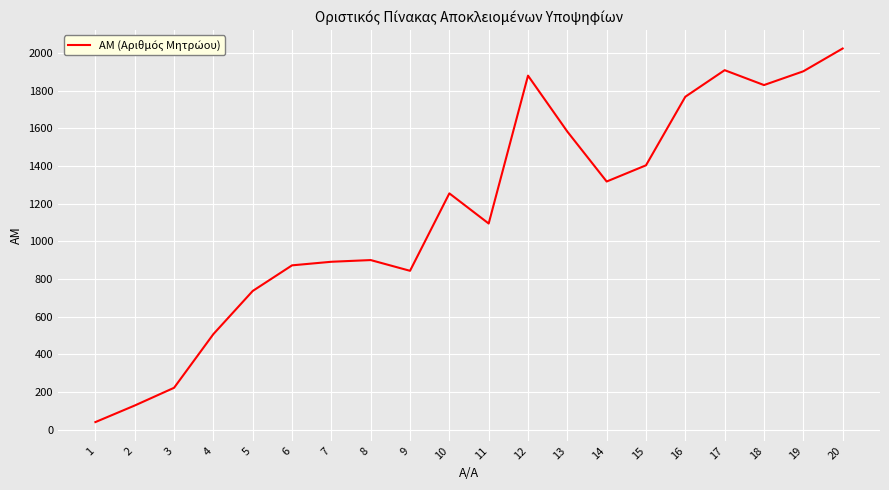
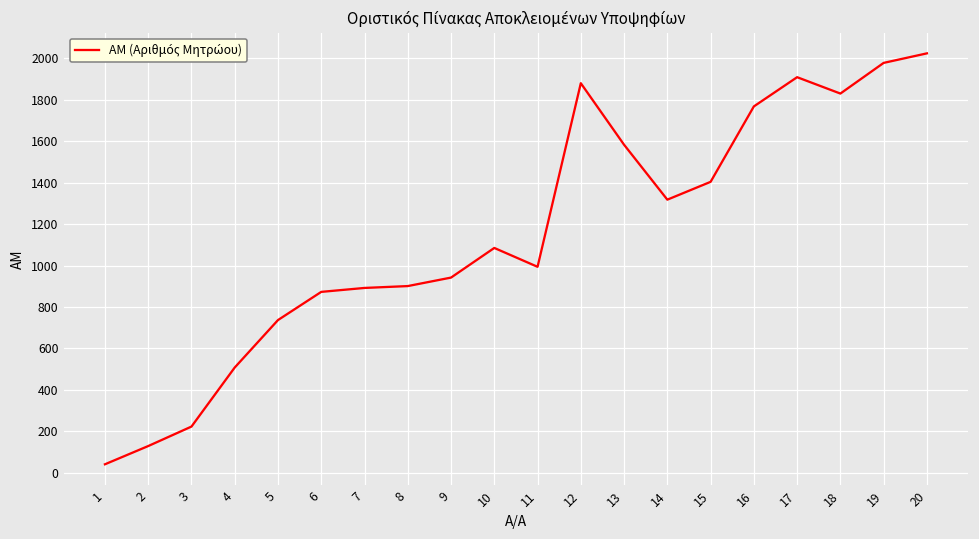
9: 840 -> 940
10: 1260 -> 1090
11: 1100 -> 990
19: 1900 -> 1980
